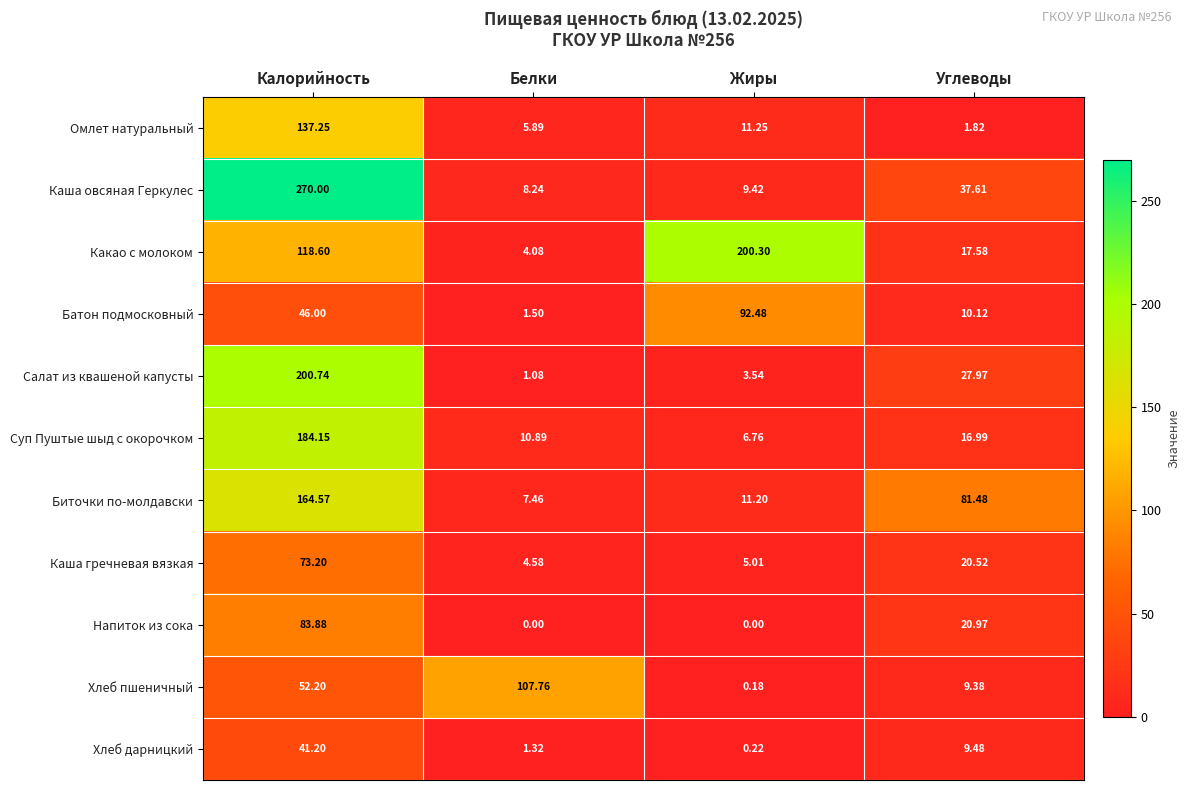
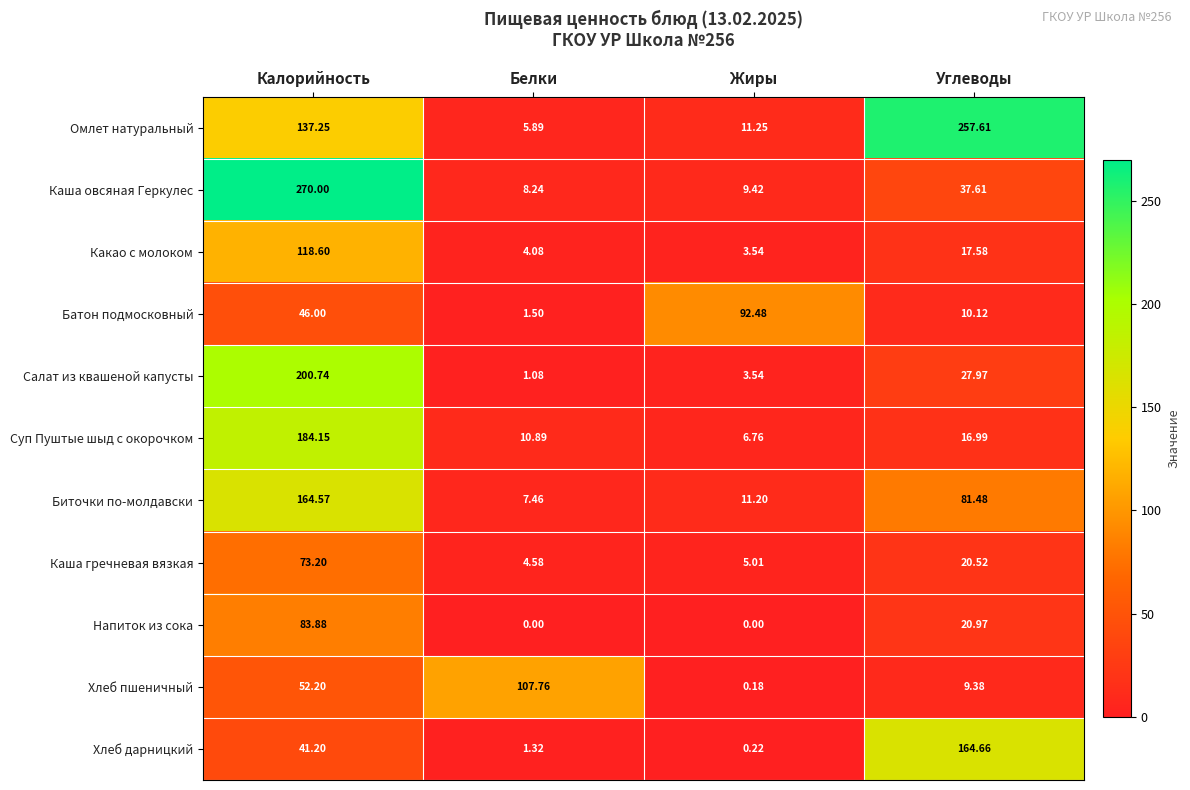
Омлет натуральный, Углеводы: 1.82 -> 257.61
Какао с молоком, Жиры: 200.30 -> 3.54
Хлеб дарницкий, Углеводы: 9.48 -> 164.66
